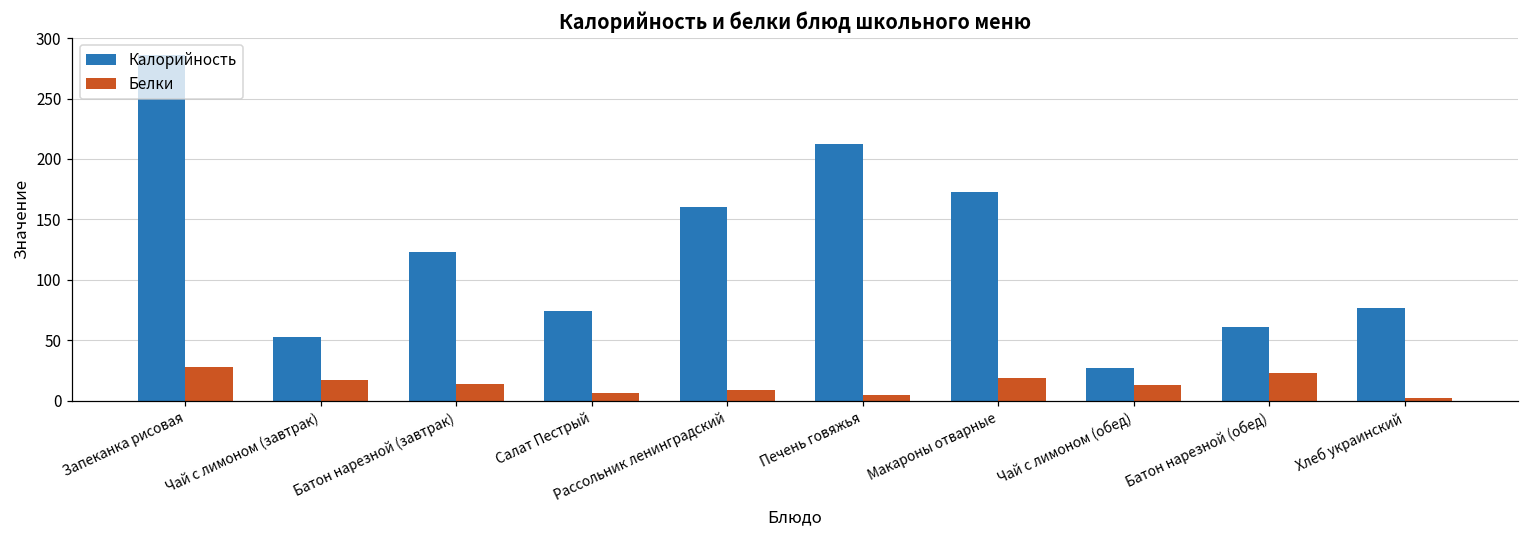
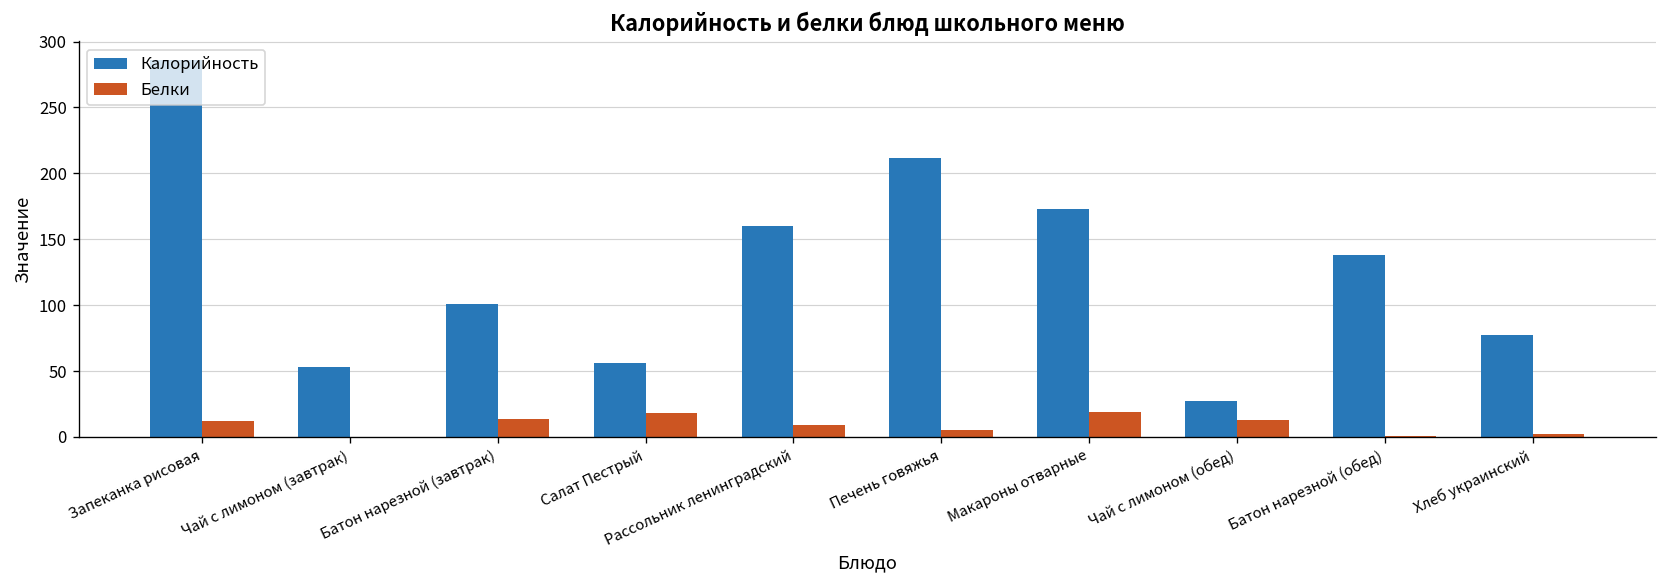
Белки, Запеканка рисовая: 28 -> 12
Белки, Чай с лимоном (завтрак): 17 -> 0
Калорийность, Батон нарезной (завтрак): 123 -> 101
Калорийность, Салат Пестрый: 74 -> 56
Белки, Салат Пестрый: 6 -> 18
Калорийность, Батон нарезной (обед): 61 -> 138
Белки, Батон нарезной (обед): 23 -> 1
